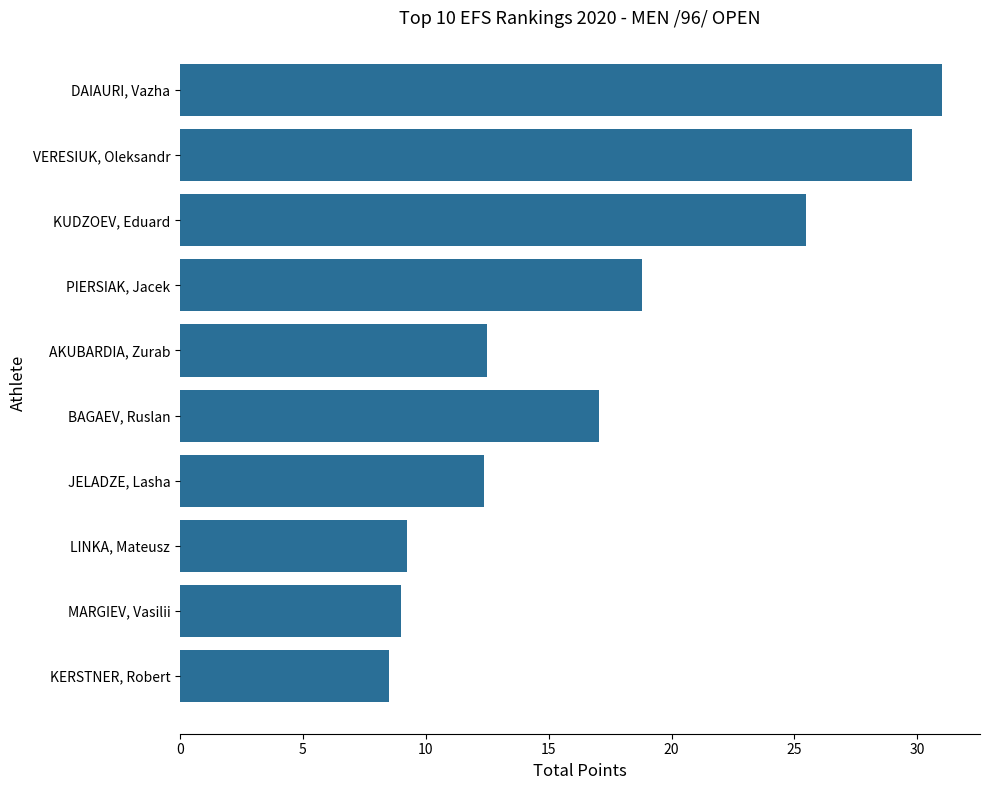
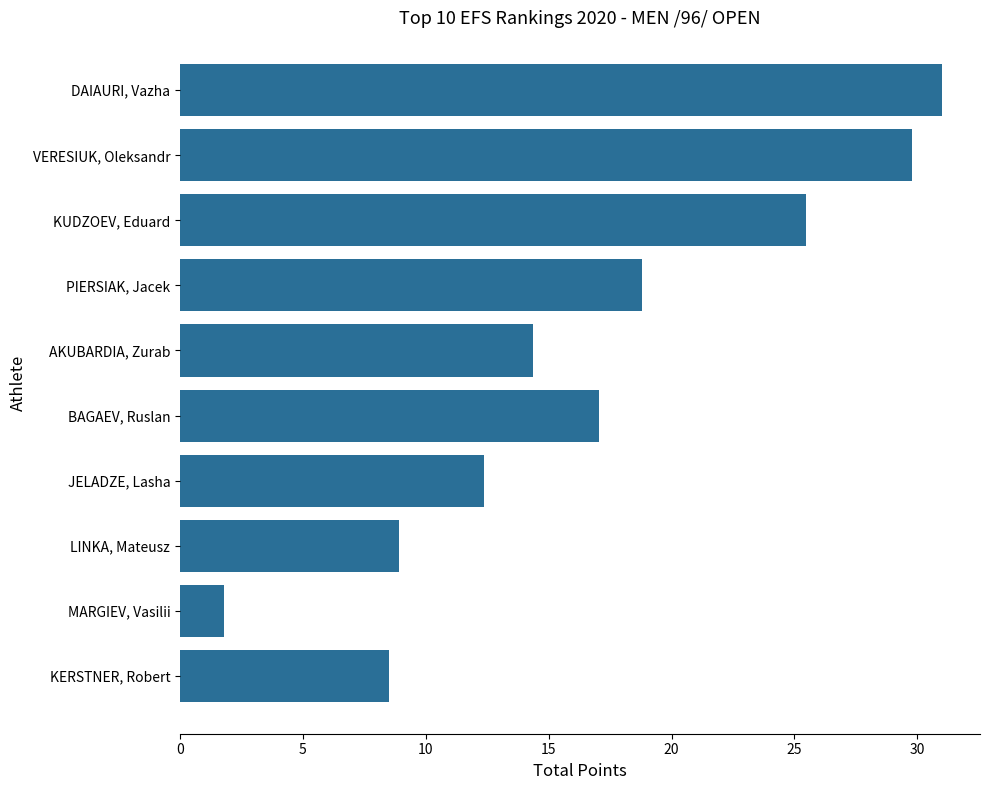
AKUBARDIA, Zurab: 12.5 -> 14.4
LINKA, Mateusz: 9.3 -> 8.9
MARGIEV, Vasilii: 9.0 -> 1.8
